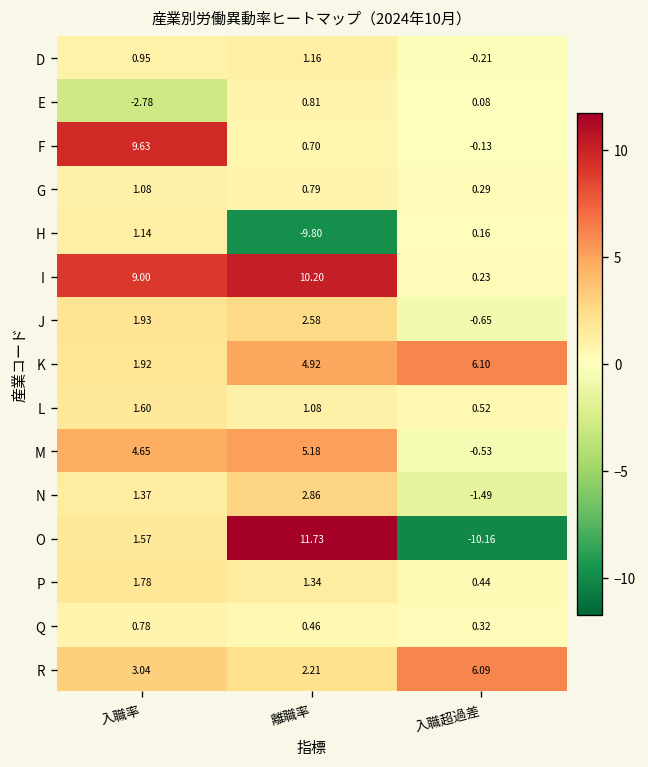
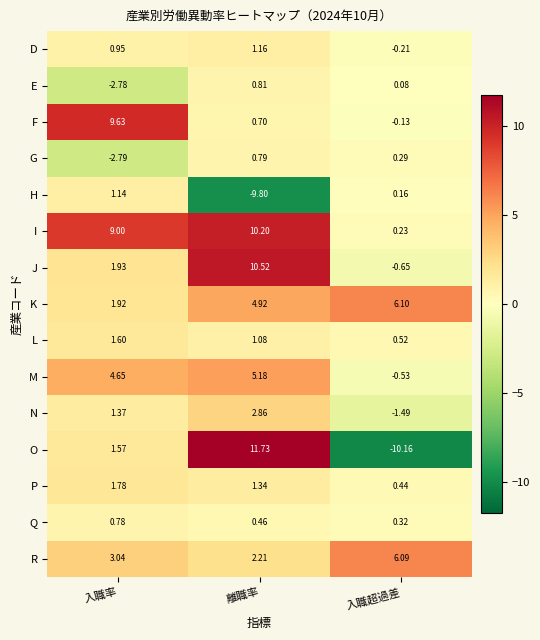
G, 入職率: 1.08 -> -2.79
J, 離職率: 2.58 -> 10.52
